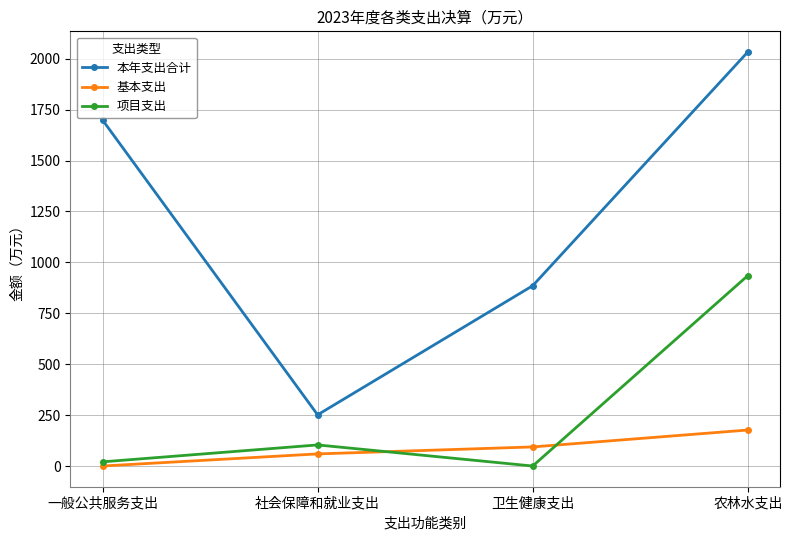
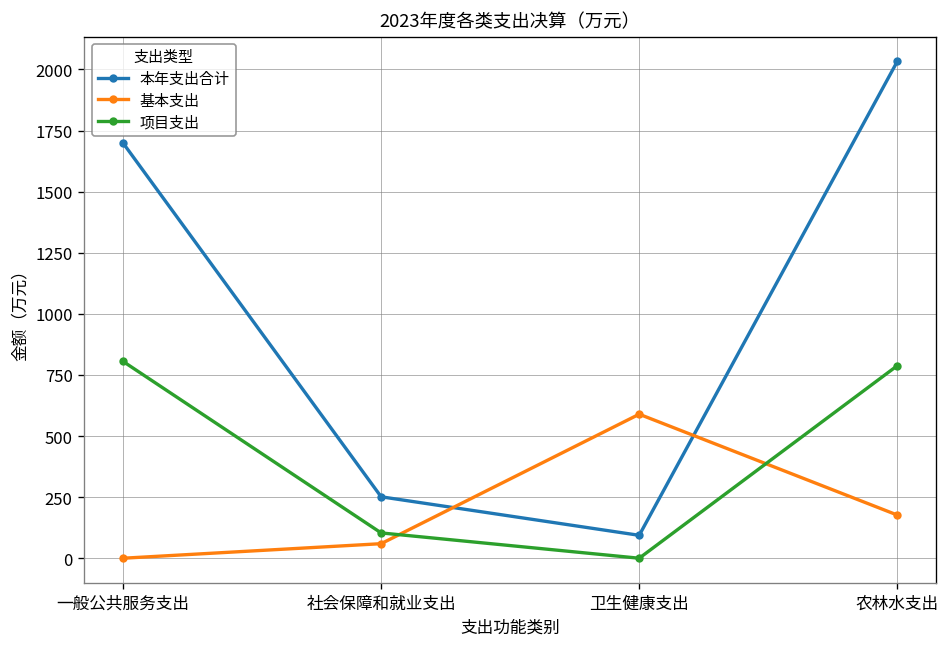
项目支出, 一般公共服务支出: 20 -> 810
本年支出合计, 卫生健康支出: 890 -> 90
基本支出, 卫生健康支出: 90 -> 590
项目支出, 农林水支出: 930 -> 790
